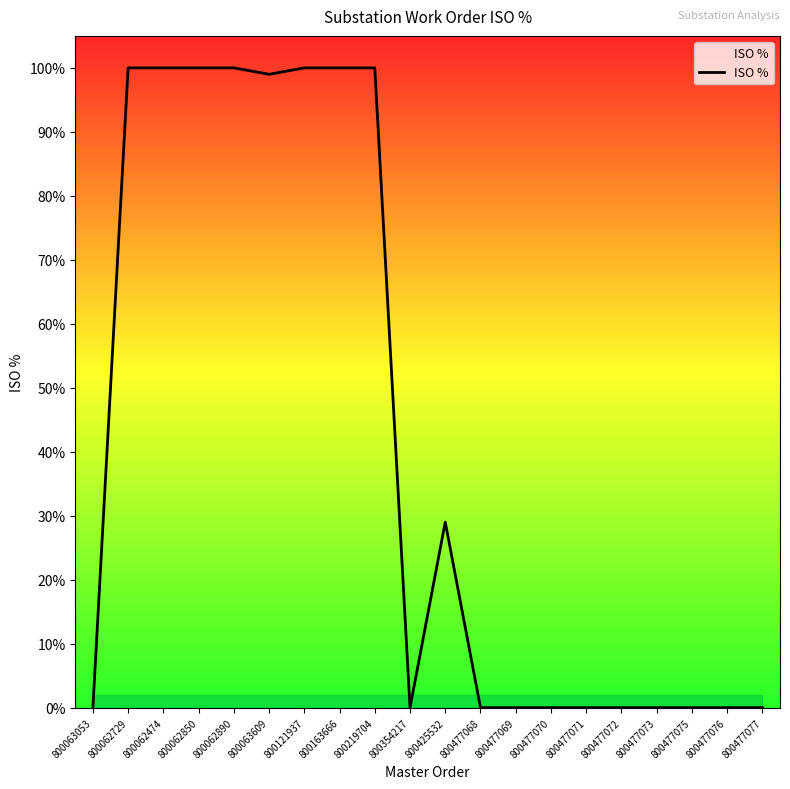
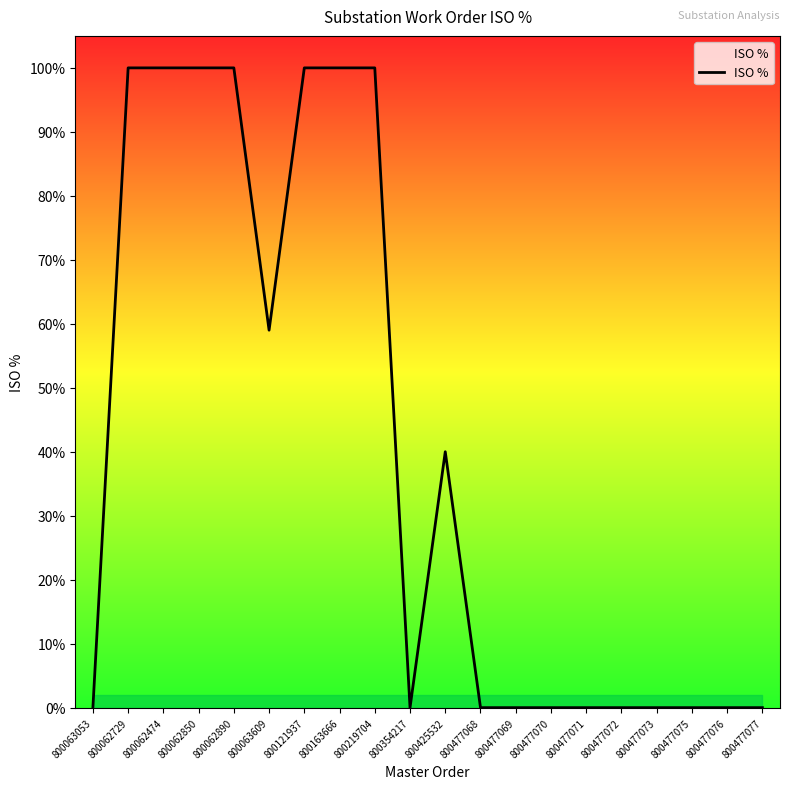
ISO %, 800063609: 99% -> 59%
ISO %, 800425532: 29% -> 40%
